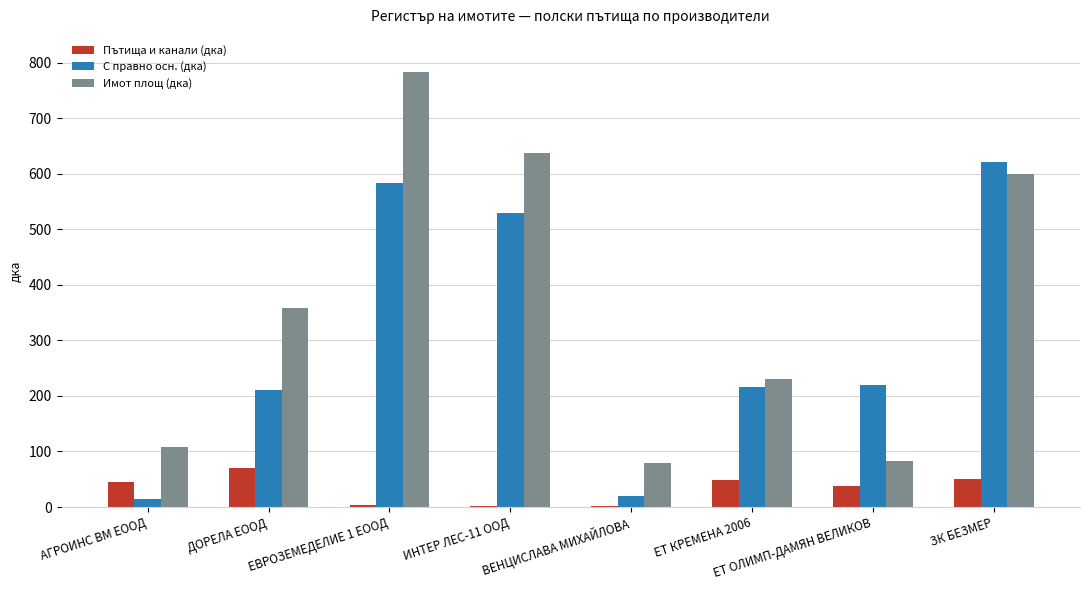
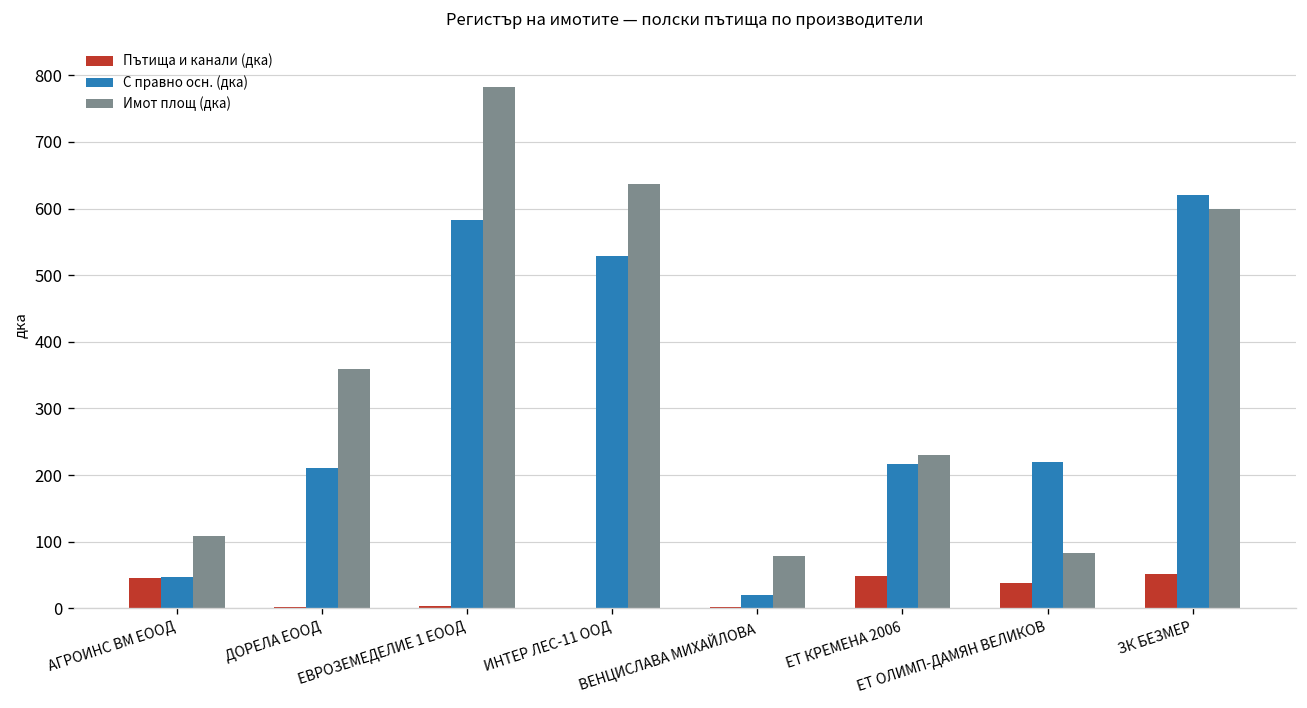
С правно осн. (дка), АГРОИНС ВМ ЕООД: 10 -> 50
Пътища и канали (дка), ДОРЕЛА ЕООД: 70 -> 0
